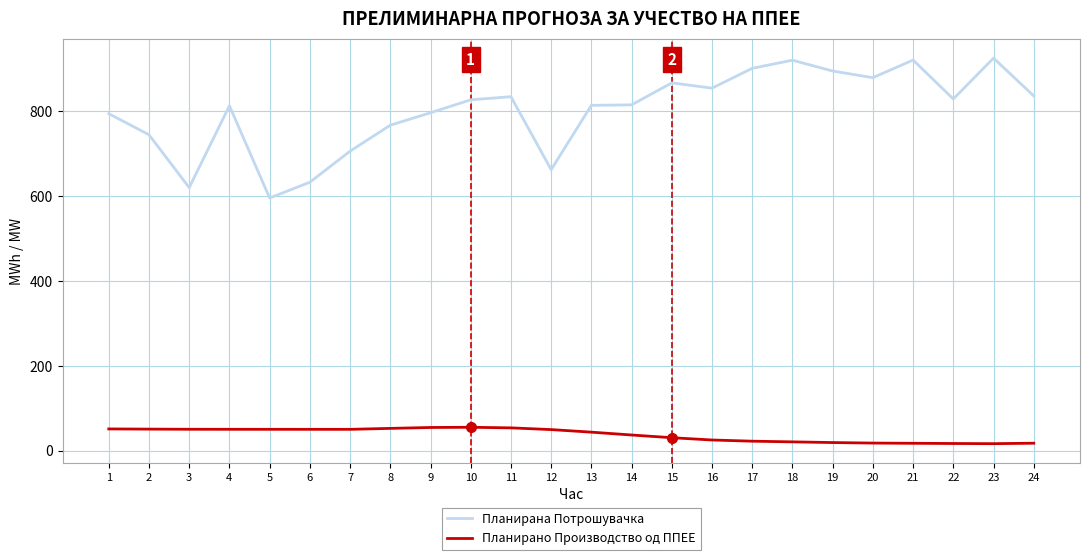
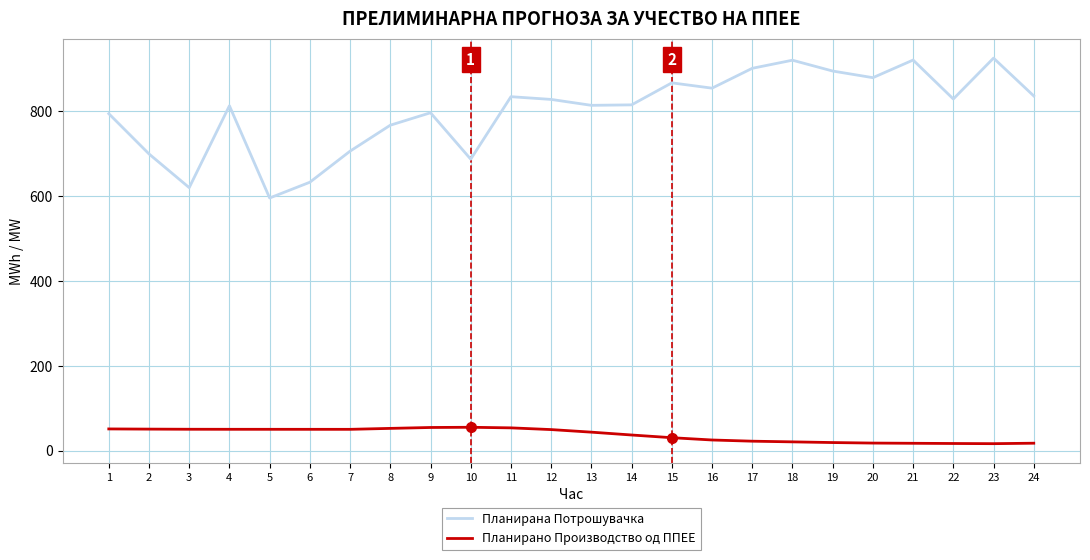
Планирана Потрошувачка, 2: 740 -> 700
Планирана Потрошувачка, 10: 830 -> 690
Планирана Потрошувачка, 12: 660 -> 830
